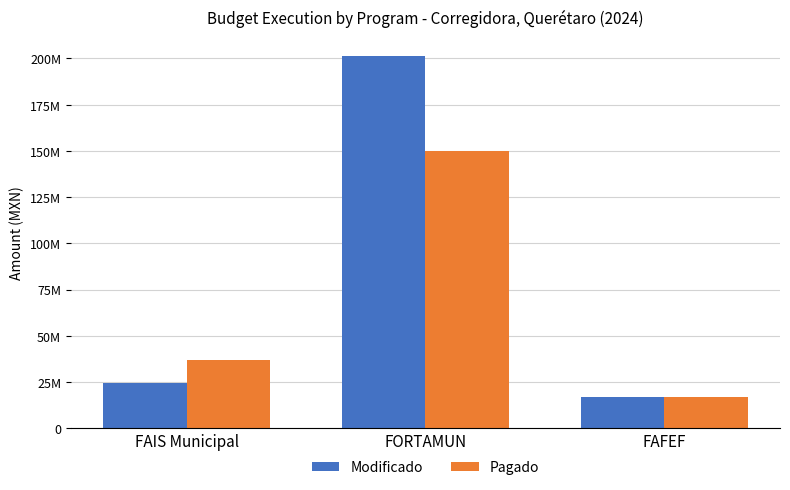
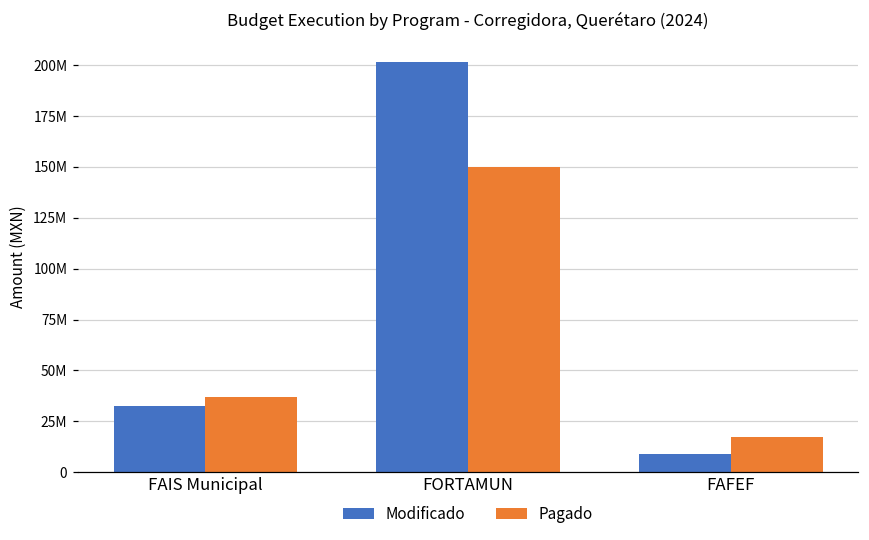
Modificado, FAIS Municipal: 24000000 -> 33000000
Modificado, FAFEF: 17000000 -> 9000000
